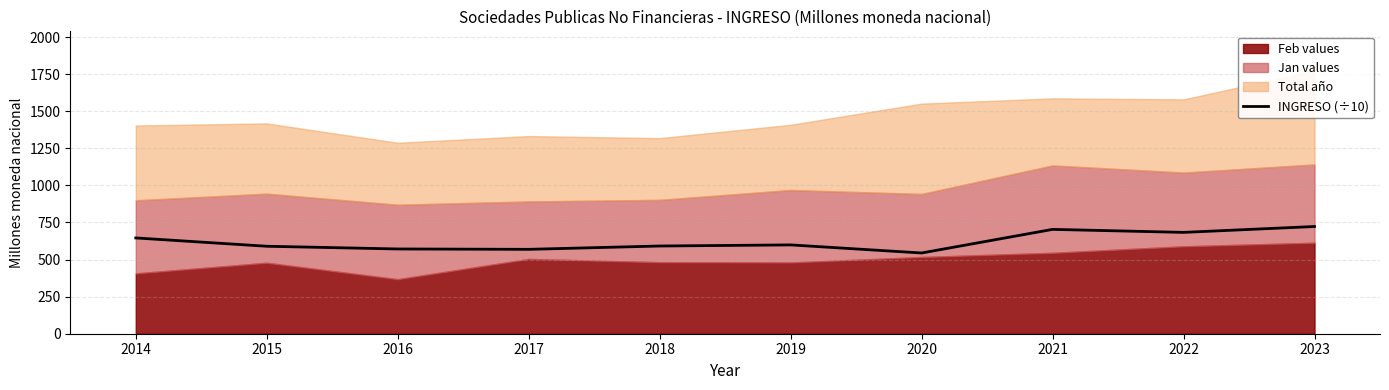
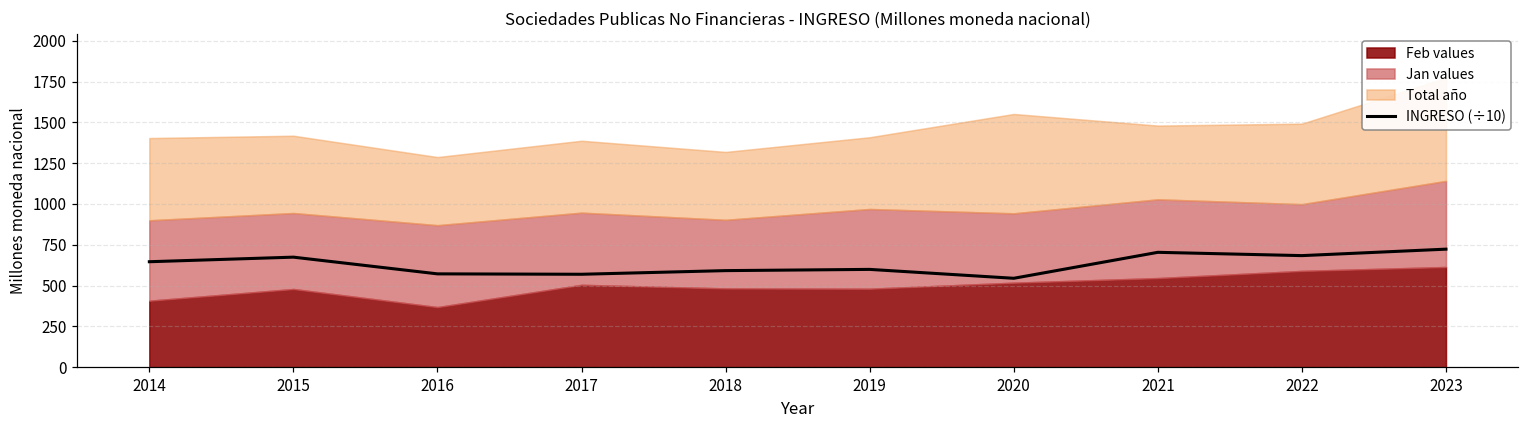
INGRESO (÷10), 2015: 590 -> 670
Jan values, 2017: 390 -> 440
Jan values, 2021: 590 -> 480
Jan values, 2022: 500 -> 410
